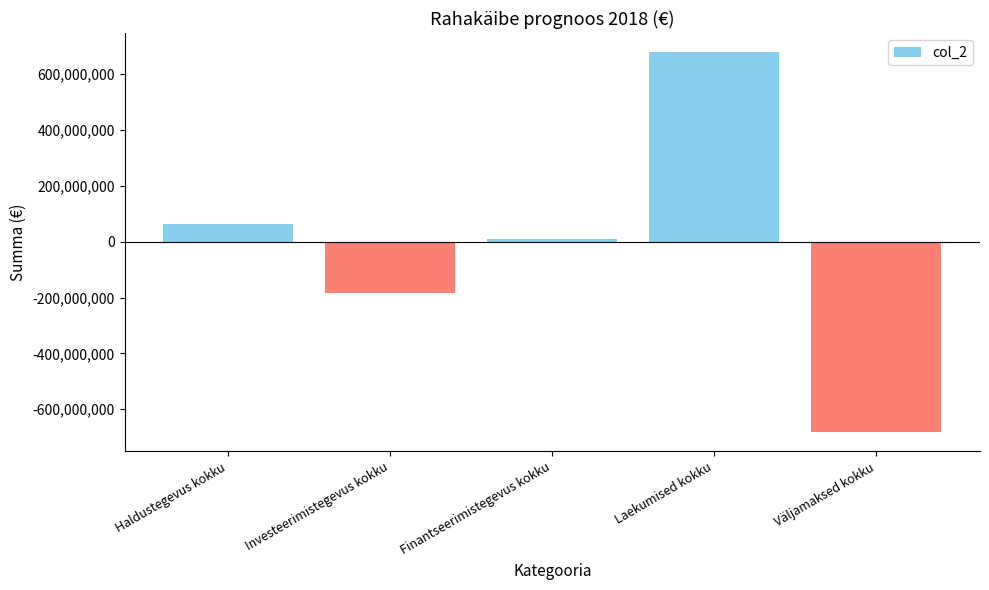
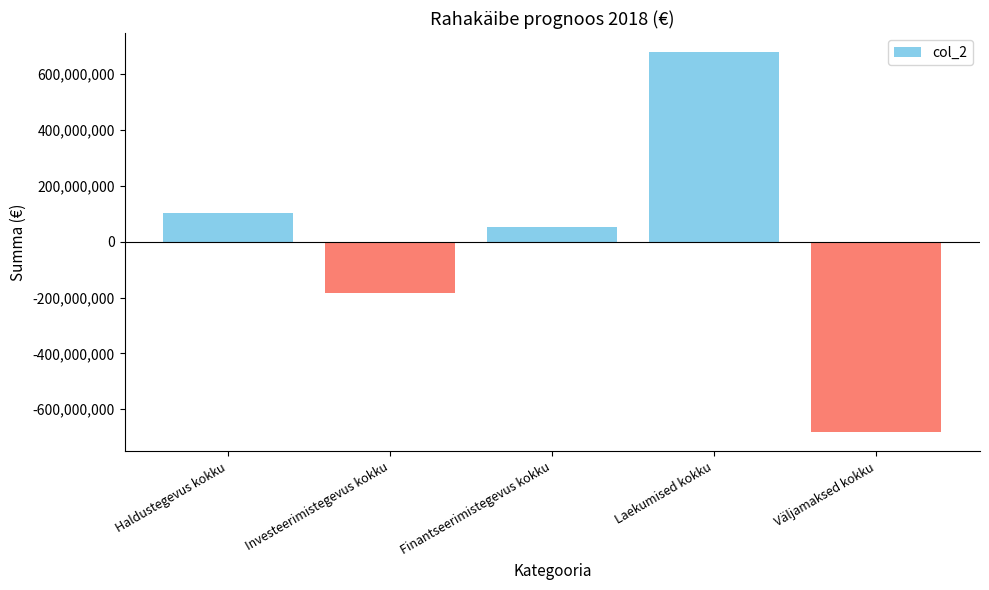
Haldustegevus kokku: 60,000,000 -> 100,000,000
Finantseerimistegevus kokku: 10,000,000 -> 50,000,000
